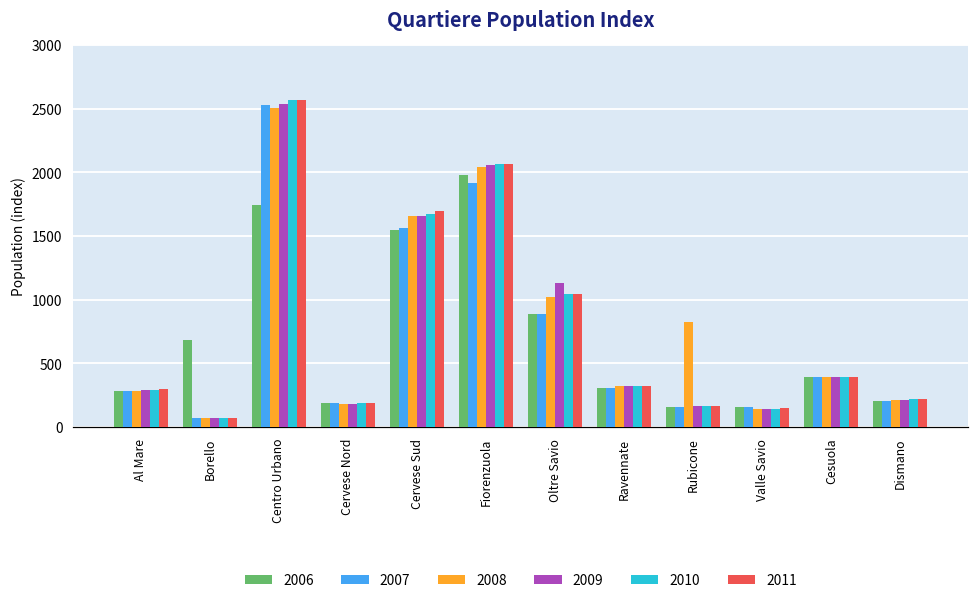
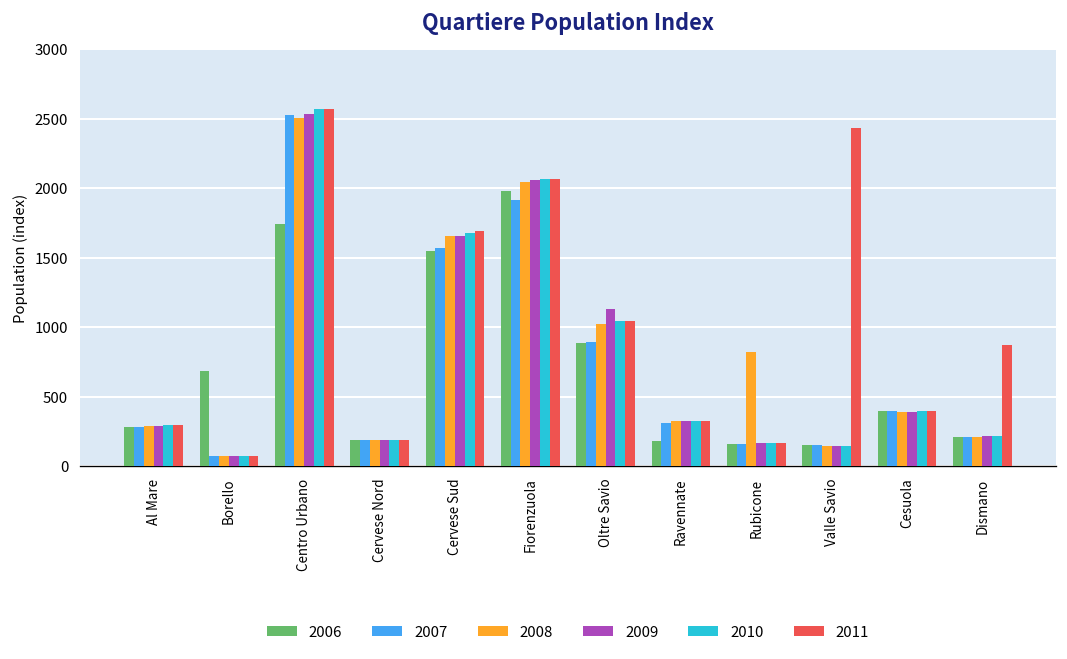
2006, Ravennate: 310 -> 180
2011, Valle Savio: 150 -> 2430
2011, Dismano: 220 -> 870
